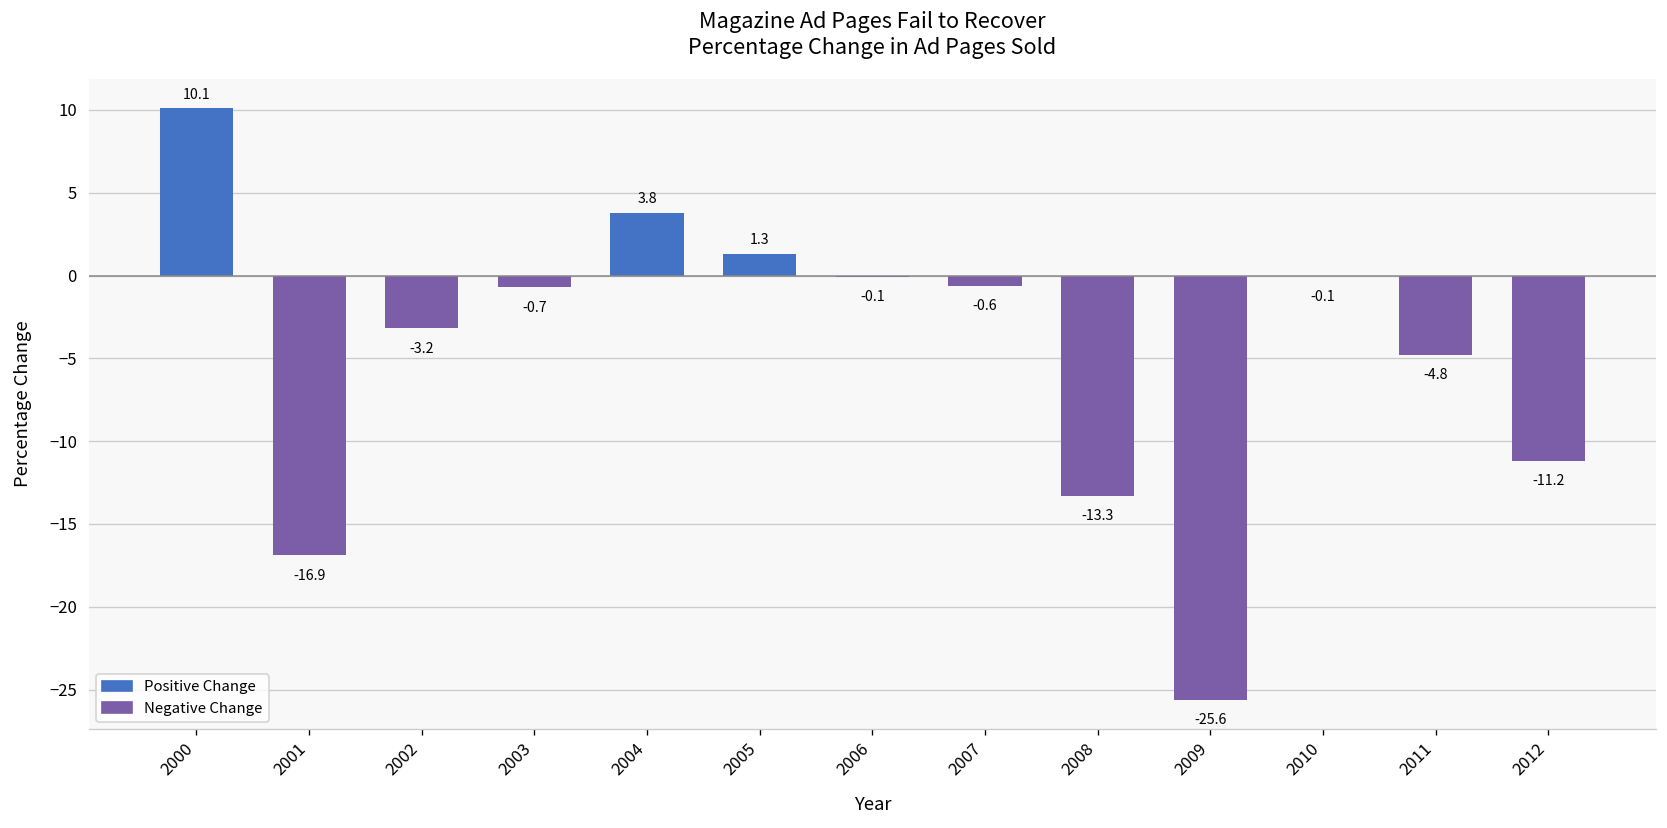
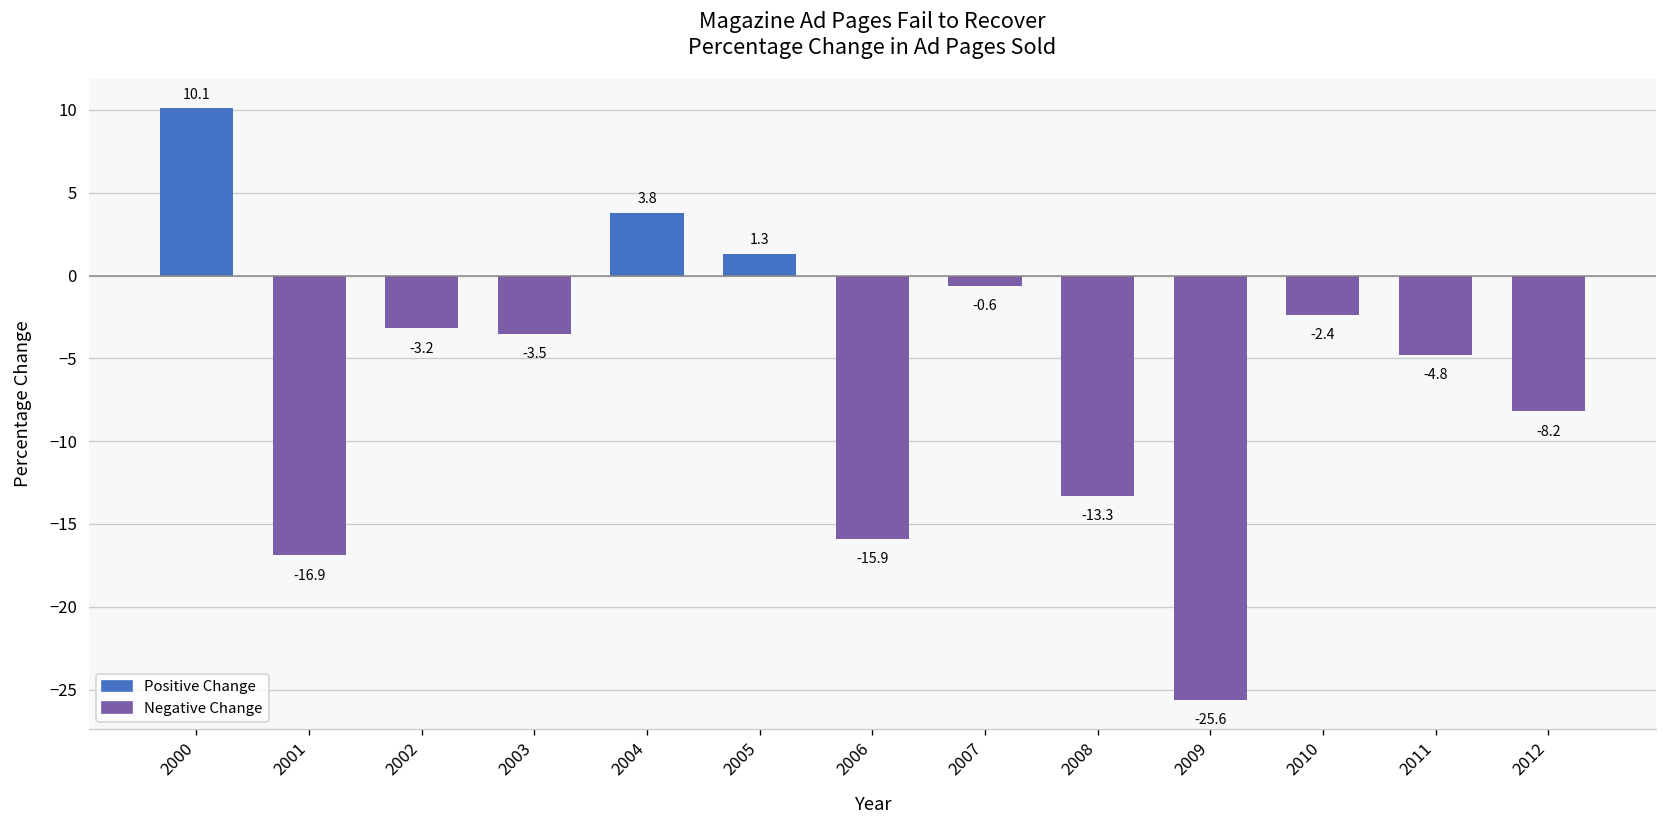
2003: -0.7 -> -3.5
2006: -0.1 -> -15.9
2010: -0.1 -> -2.4
2012: -11.2 -> -8.2
